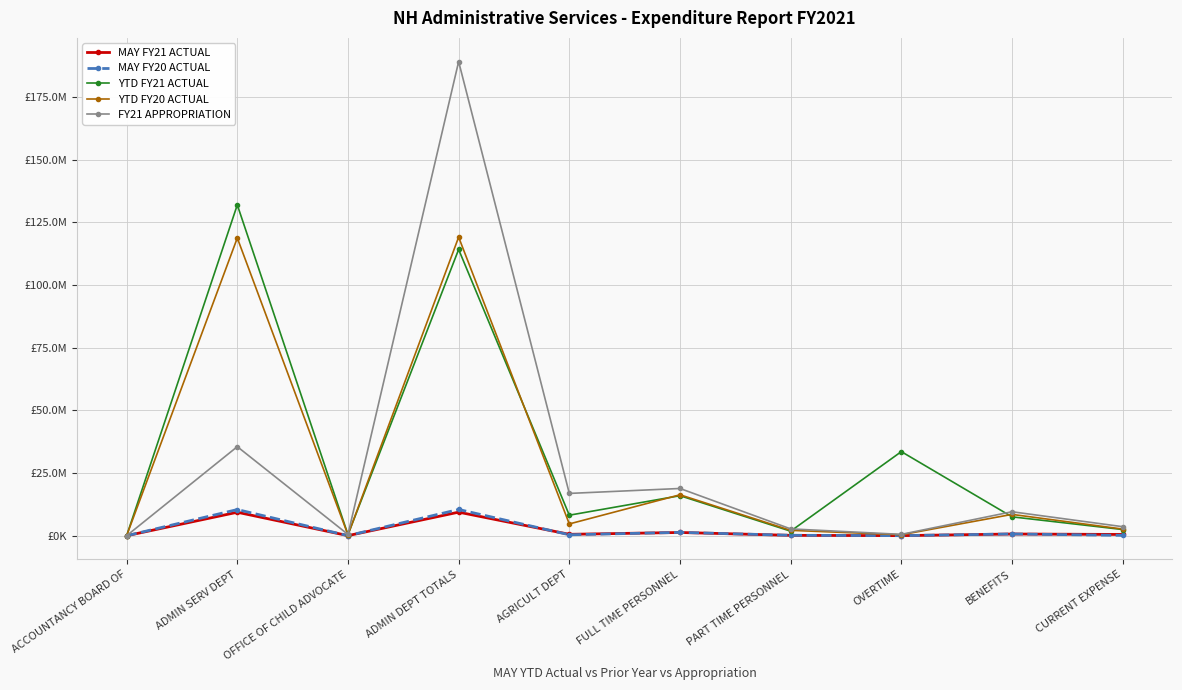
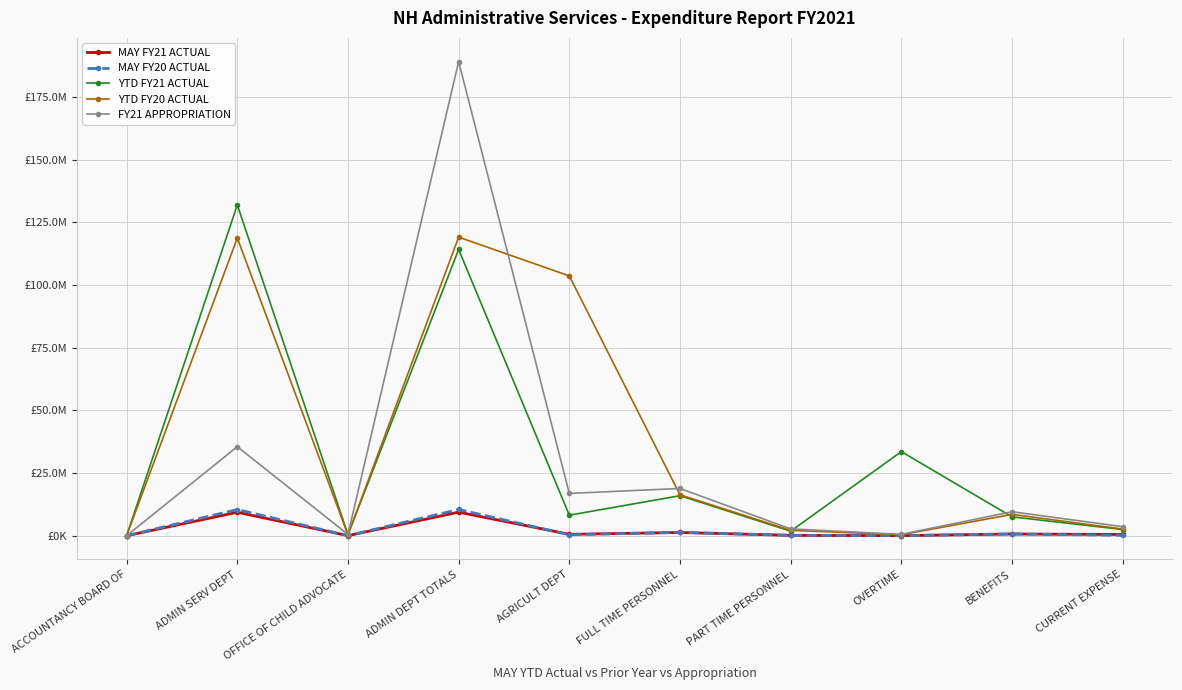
YTD FY20 ACTUAL, AGRICULT DEPT: £5000000 -> £104000000
